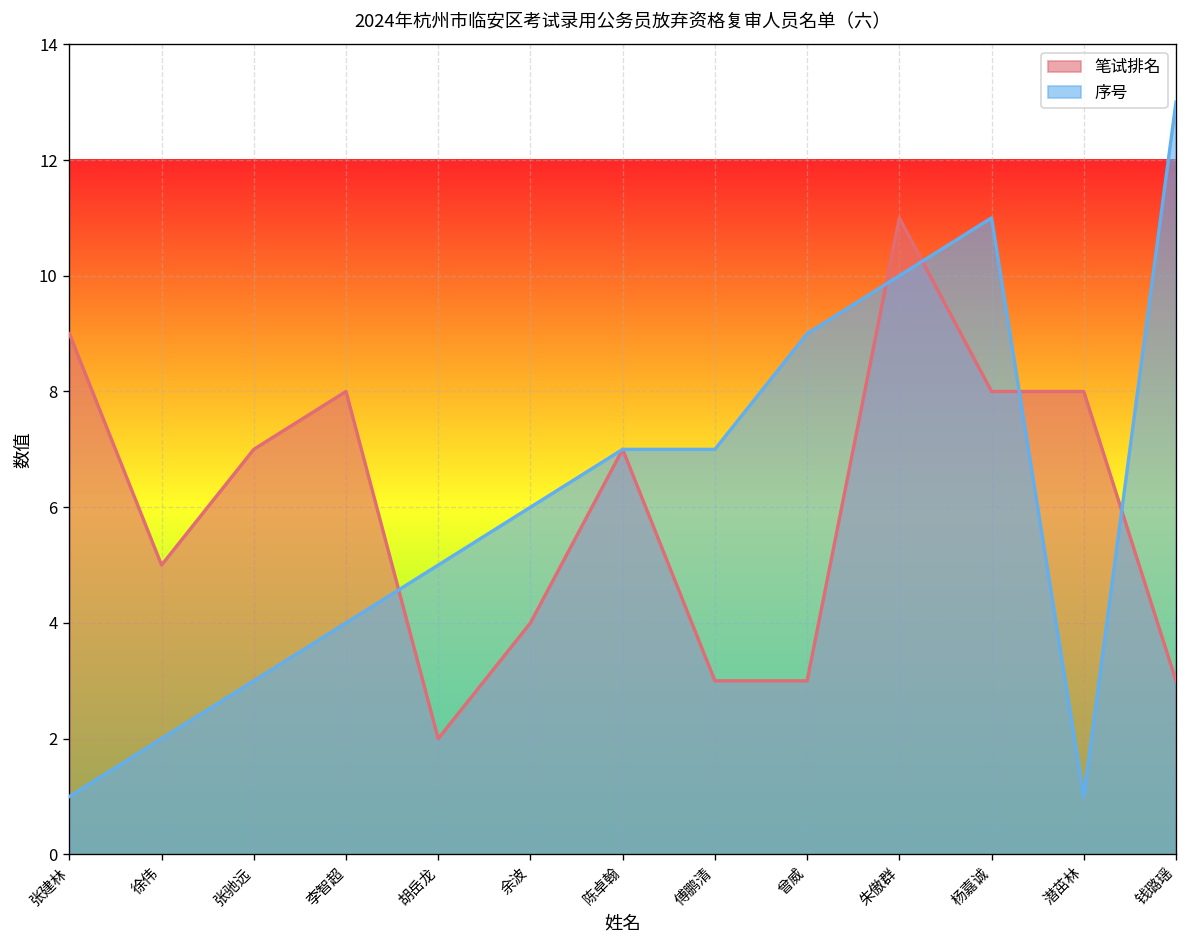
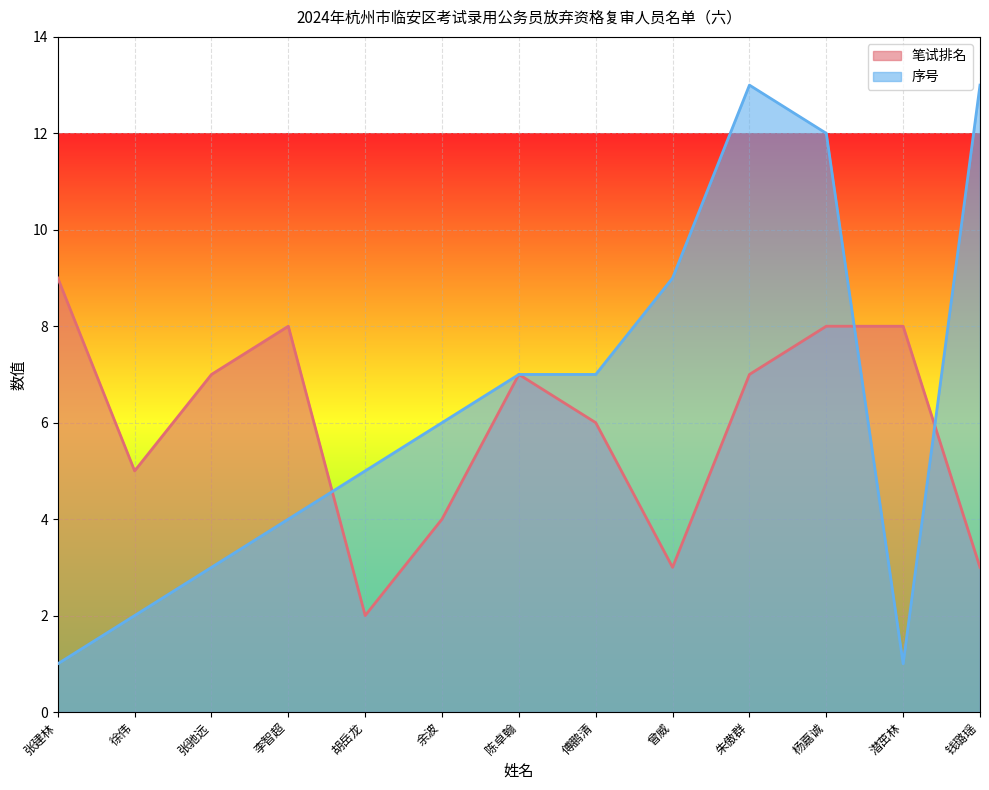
笔试排名, 傅鹏清: 3 -> 6
笔试排名, 朱傲群: 11 -> 7
序号, 朱傲群: 10 -> 13
序号, 杨嘉诚: 11 -> 12
